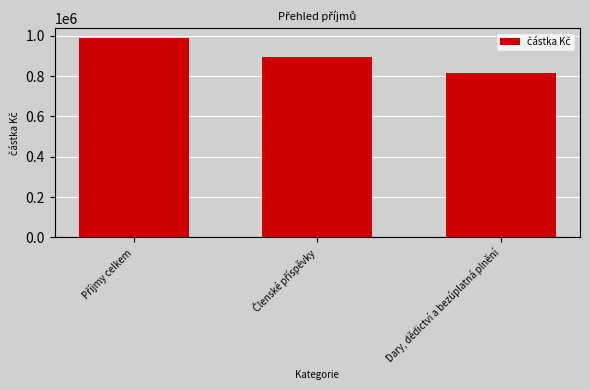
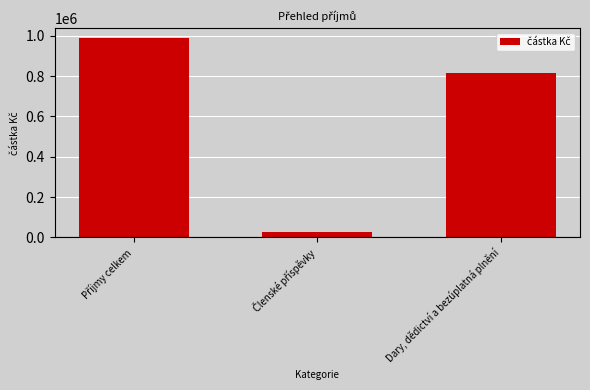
Členské příspěvky: 900000 -> 30000
